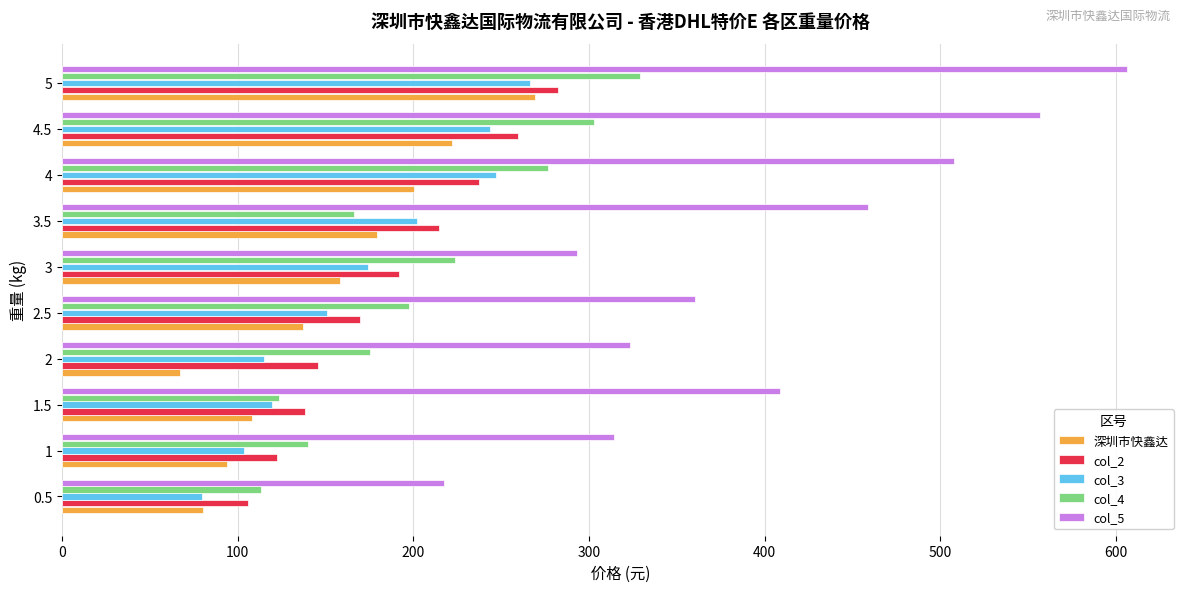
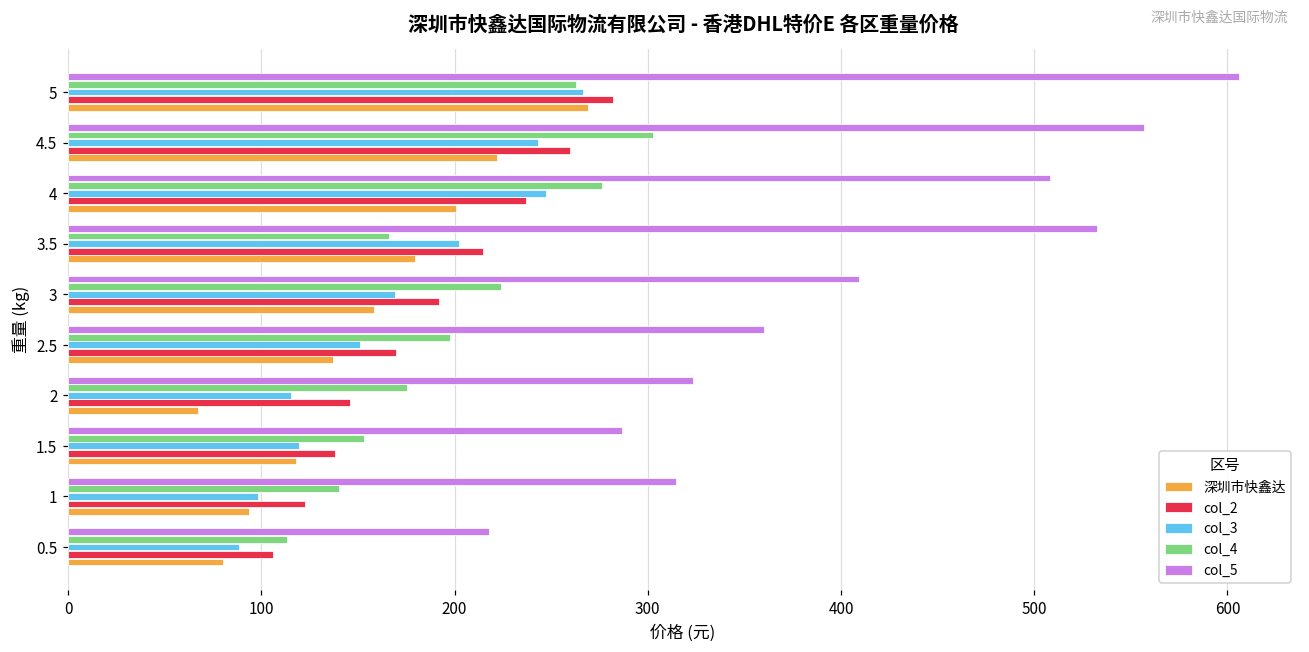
col_4, 5: 329 -> 263
col_5, 3.5: 459 -> 533
col_5, 3: 293 -> 410
col_3, 3: 174 -> 169
col_5, 1.5: 409 -> 287
col_4, 1.5: 124 -> 153
深圳市快鑫达, 1.5: 108 -> 118
col_3, 1: 104 -> 98
col_3, 0.5: 80 -> 88
